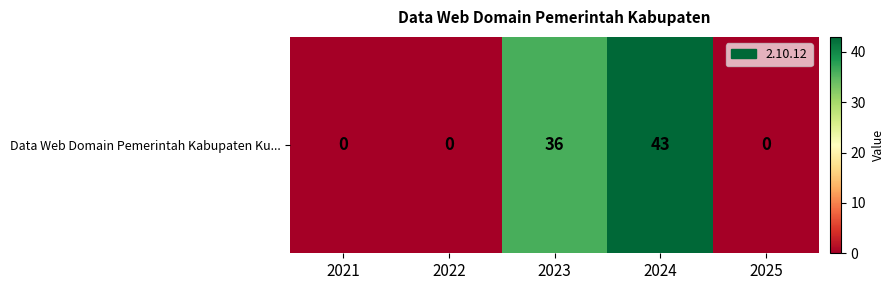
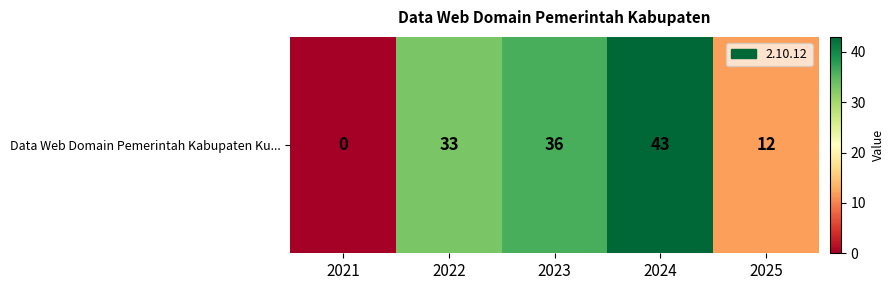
Data Web Domain Pemerintah Kabupaten Ku..., 2022: 0 -> 33
Data Web Domain Pemerintah Kabupaten Ku..., 2025: 0 -> 12
